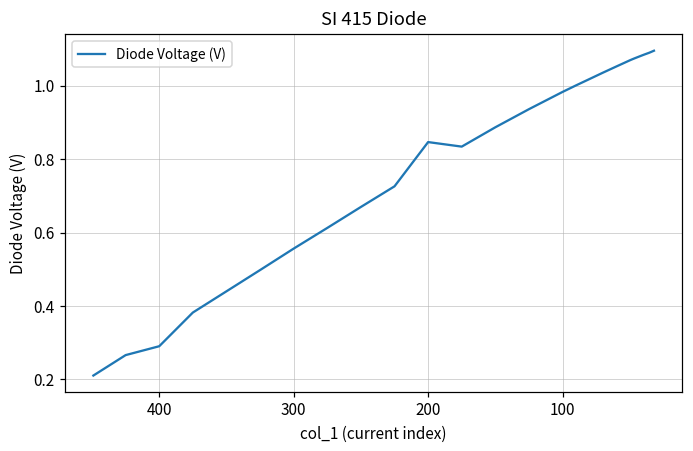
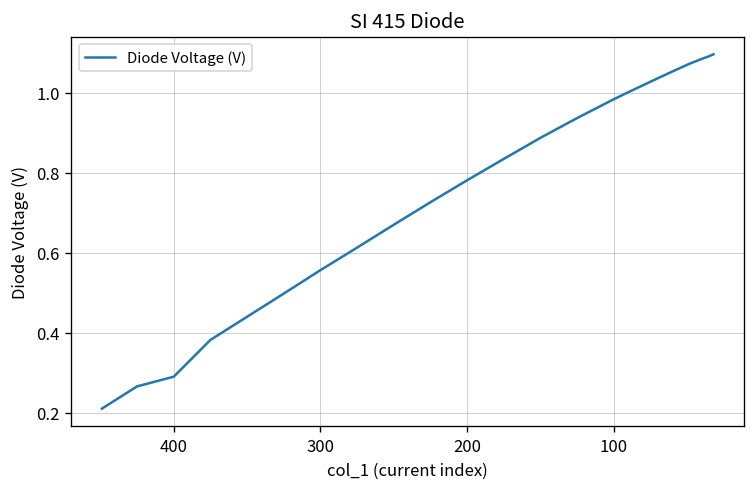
200: 0.85 -> 0.78
